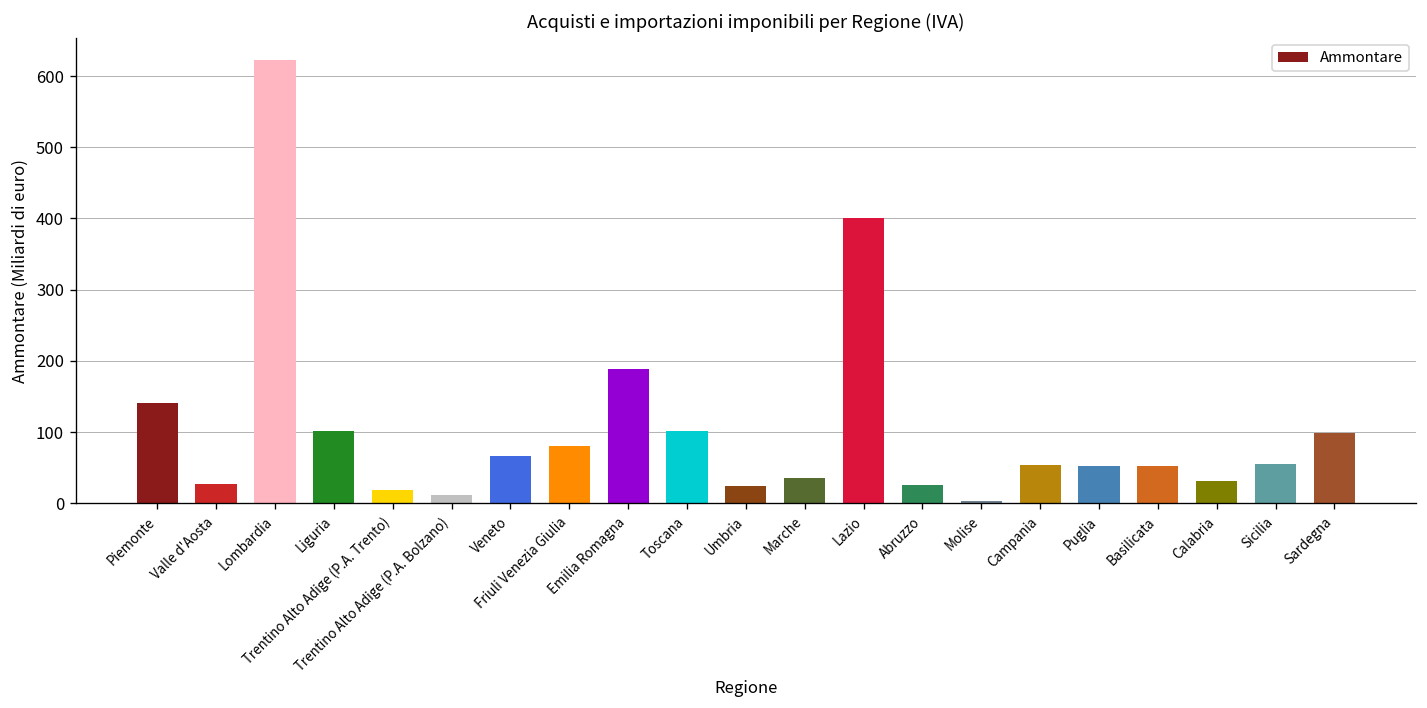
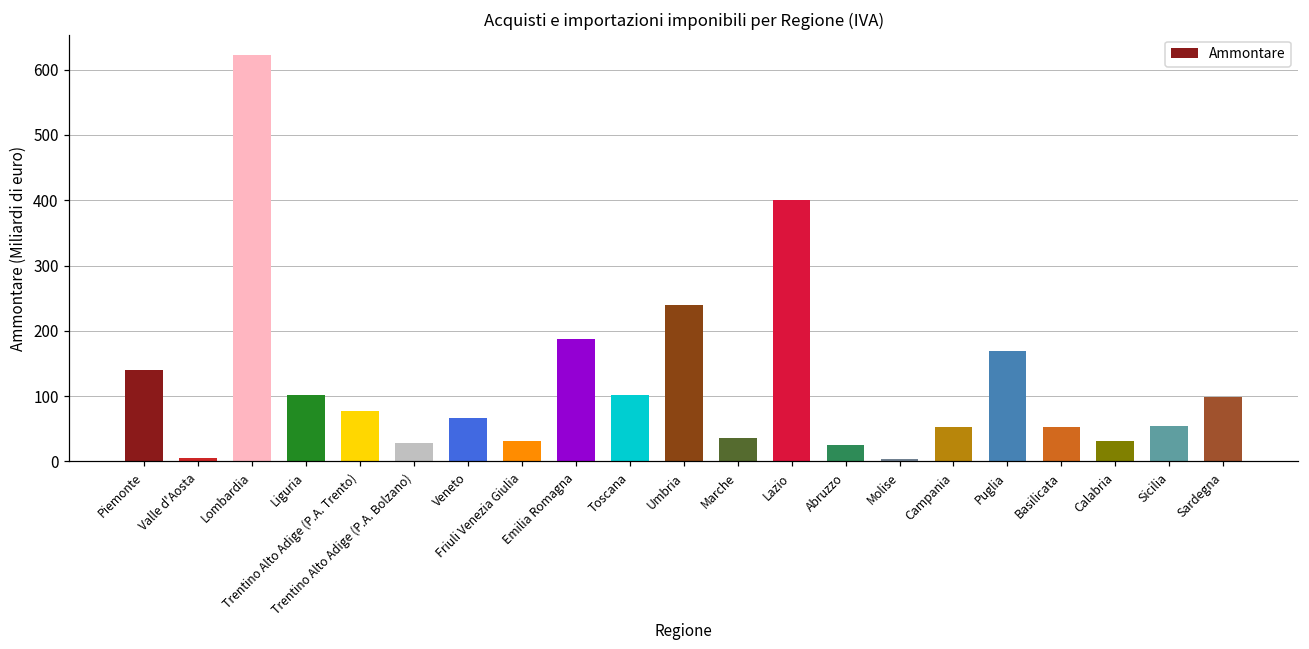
Valle d'Aosta: 30 -> 0
Trentino Alto Adige (P.A. Trento): 20 -> 80
Trentino Alto Adige (P.A. Bolzano): 10 -> 30
Friuli Venezia Giulia: 80 -> 30
Umbria: 20 -> 240
Puglia: 50 -> 170
